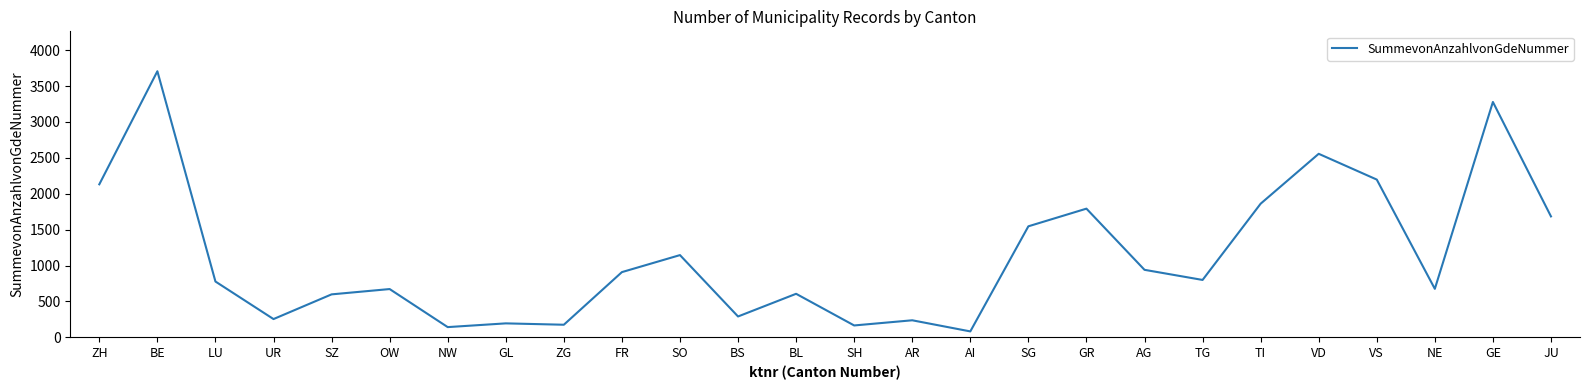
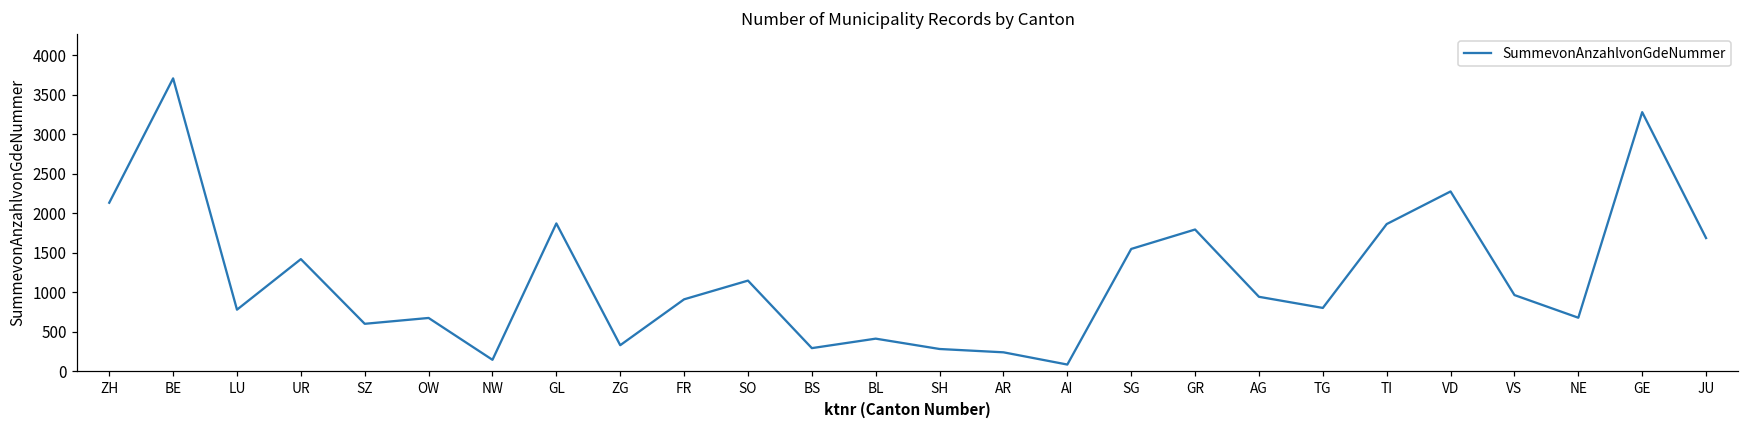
UR: 300 -> 1400
GL: 200 -> 1900
ZG: 200 -> 300
BL: 600 -> 400
SH: 200 -> 300
VD: 2600 -> 2300
VS: 2200 -> 1000
